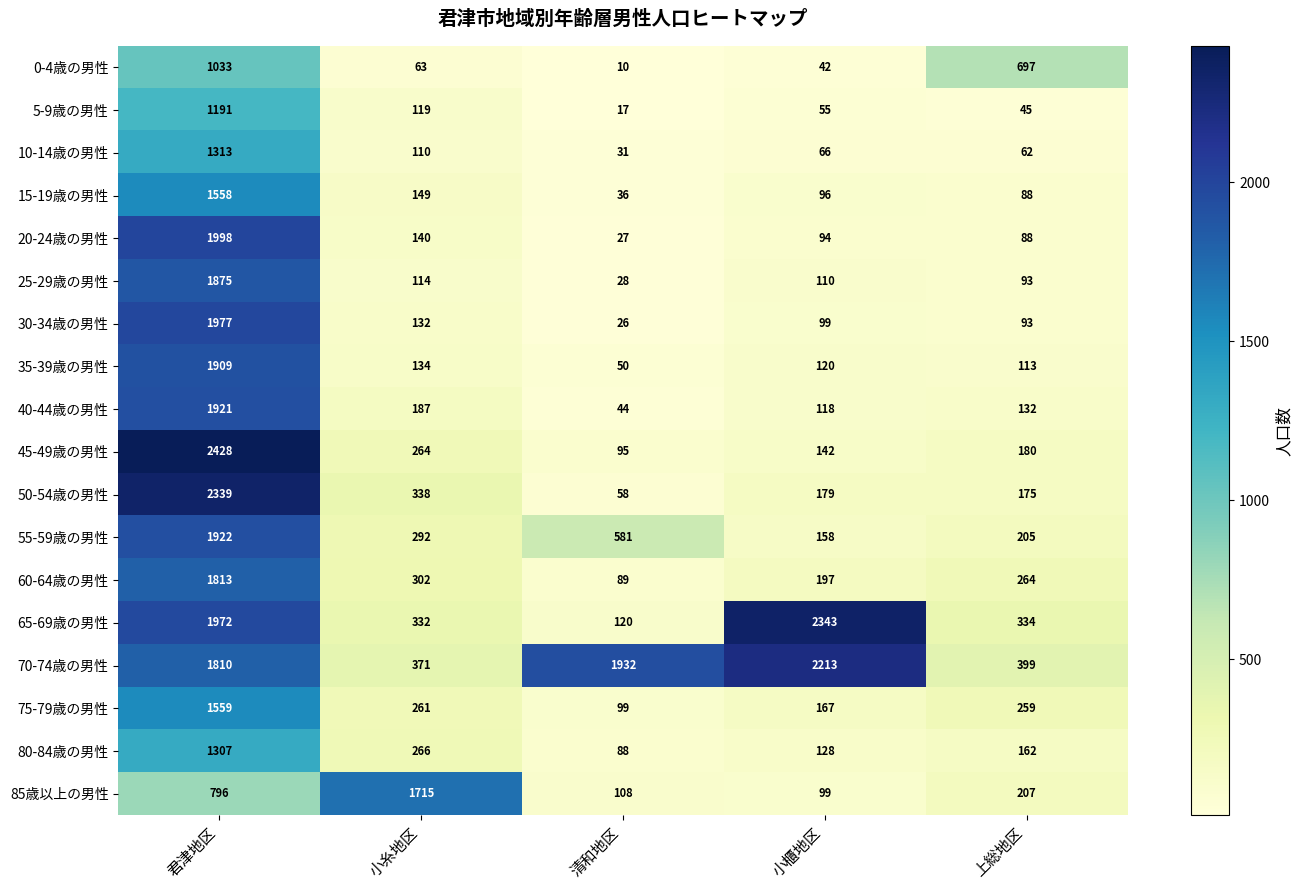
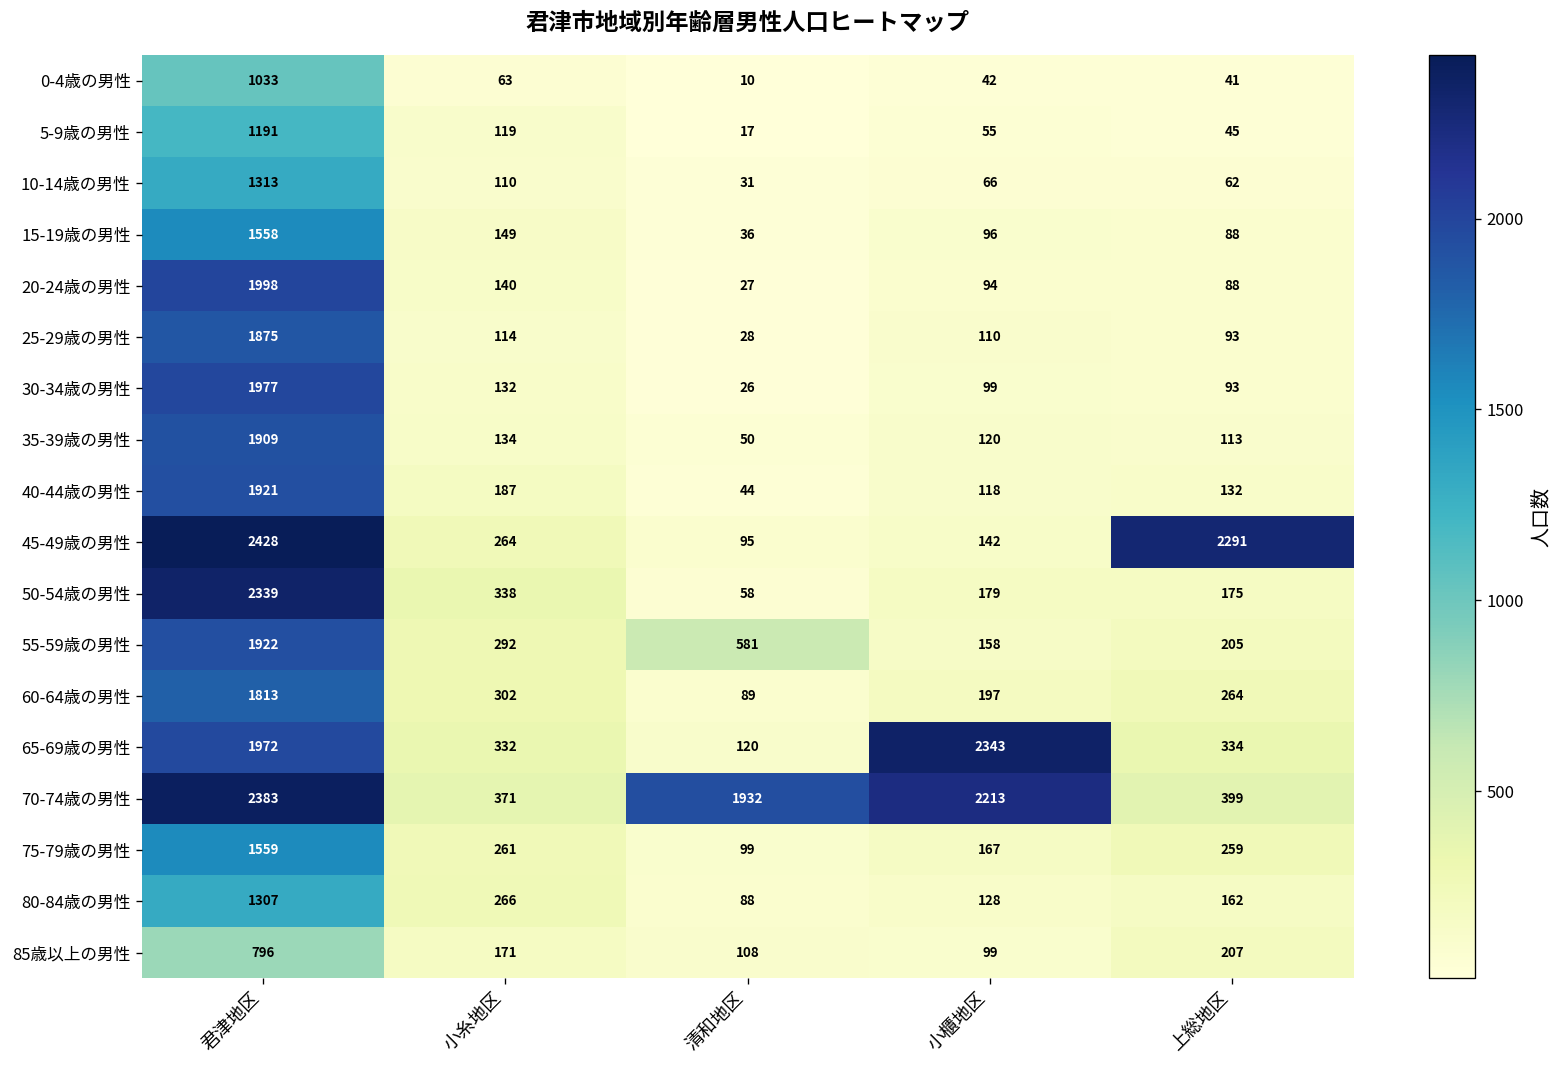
0-4歳の男性, 上総地区: 697 -> 41
45-49歳の男性, 上総地区: 180 -> 2291
70-74歳の男性, 君津地区: 1810 -> 2383
85歳以上の男性, 小糸地区: 1715 -> 171
